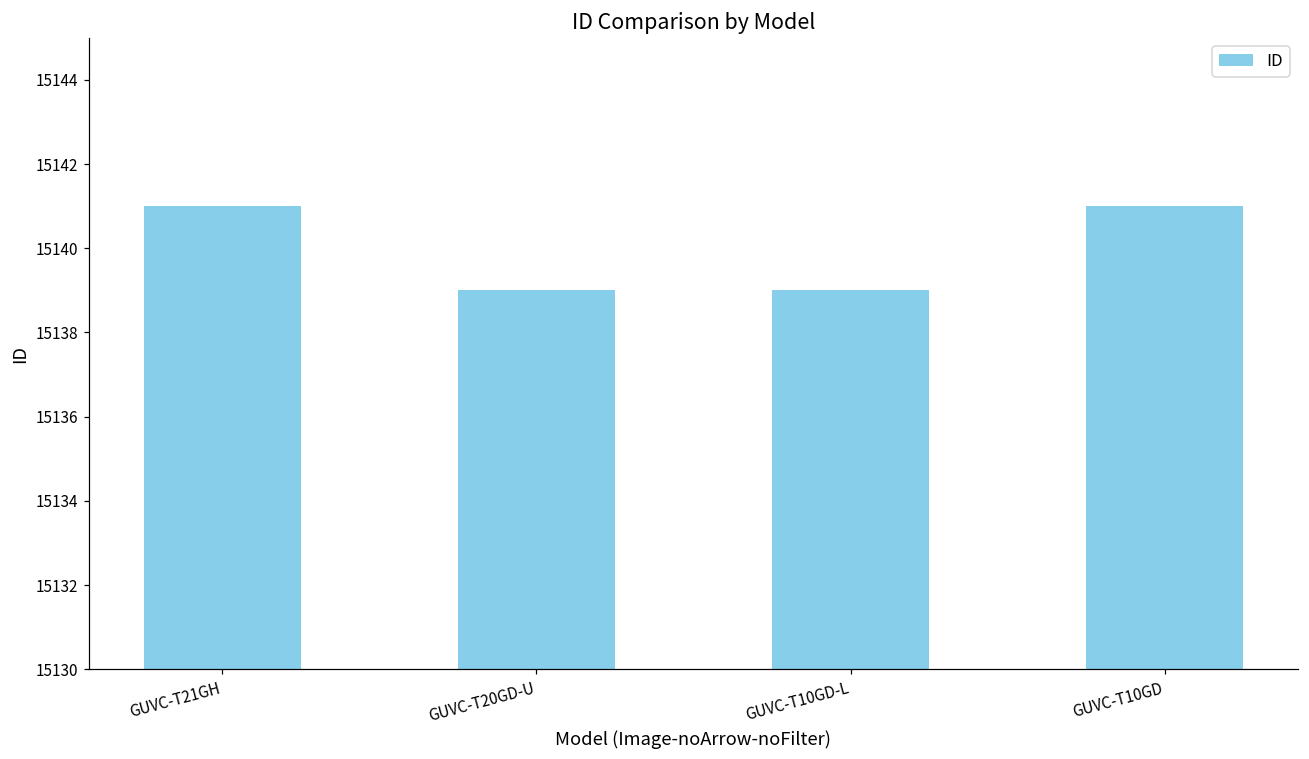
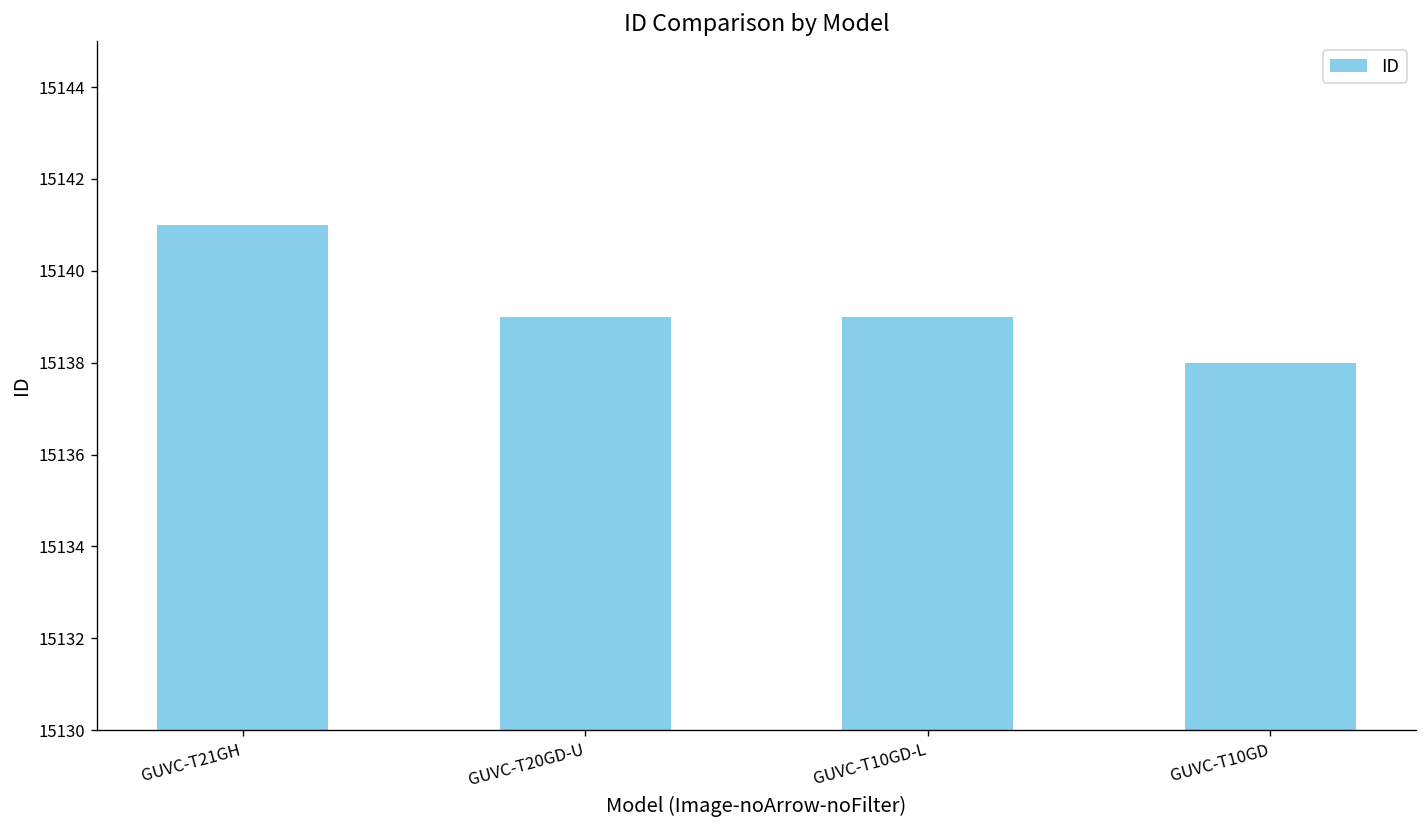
GUVC-T10GD: 15141 -> 15138
